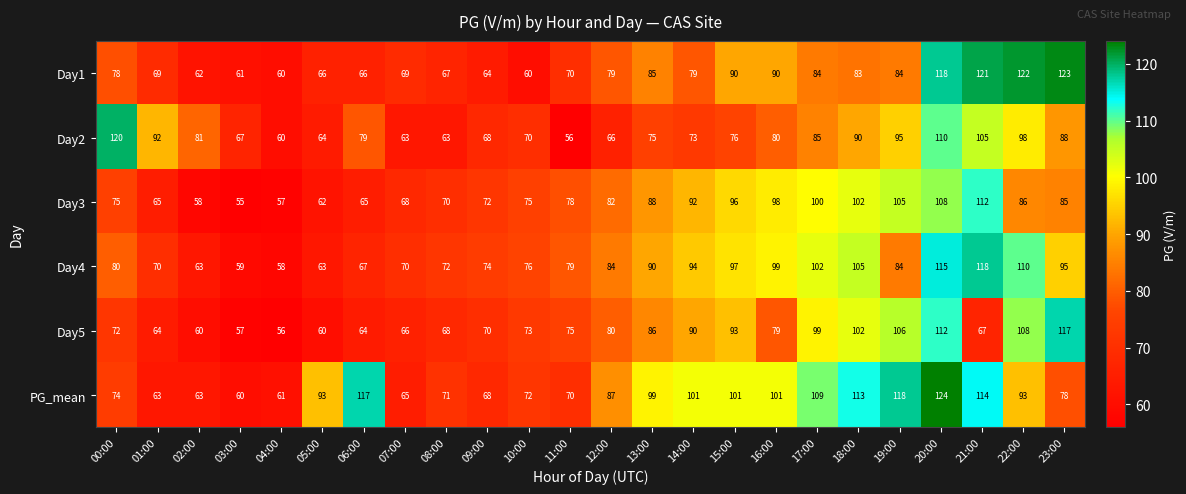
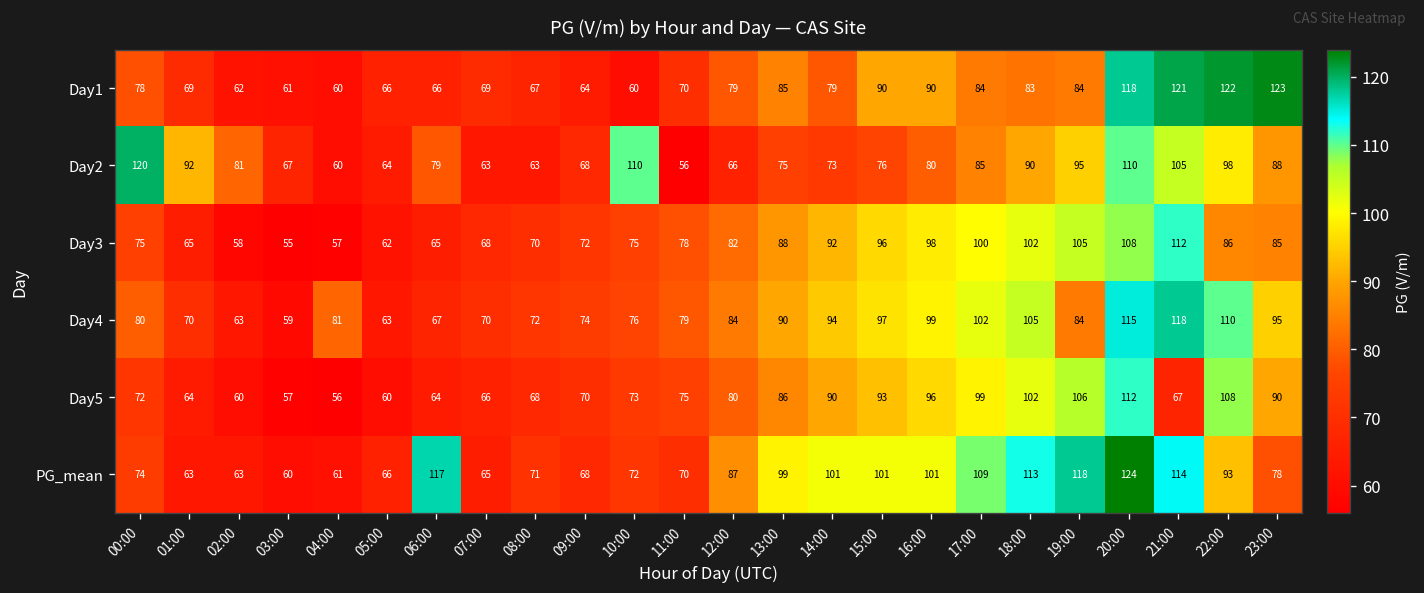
Day2, 10:00: 70 -> 110
Day4, 04:00: 58 -> 81
Day5, 16:00: 79 -> 96
Day5, 23:00: 117 -> 90
PG_mean, 05:00: 93 -> 66
